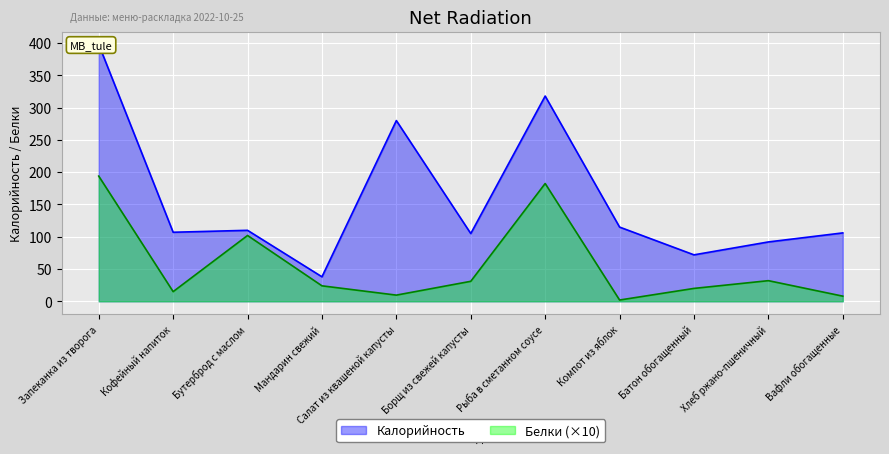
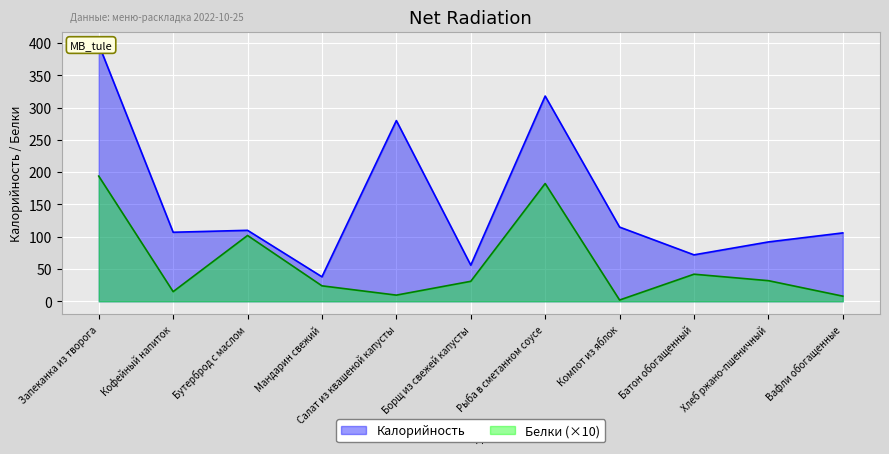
Калорийность, Борщ из свежей капусты: 110 -> 60
Белки (×10), Батон обогащенный: 20 -> 40
